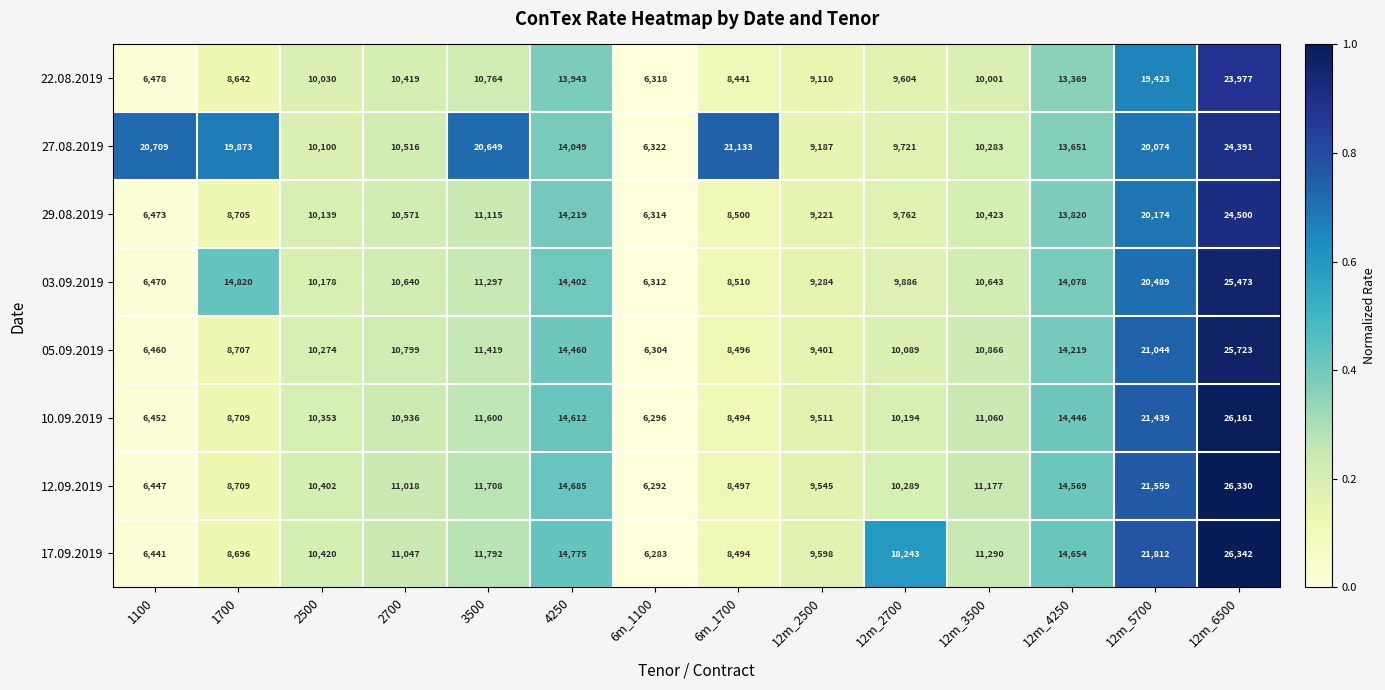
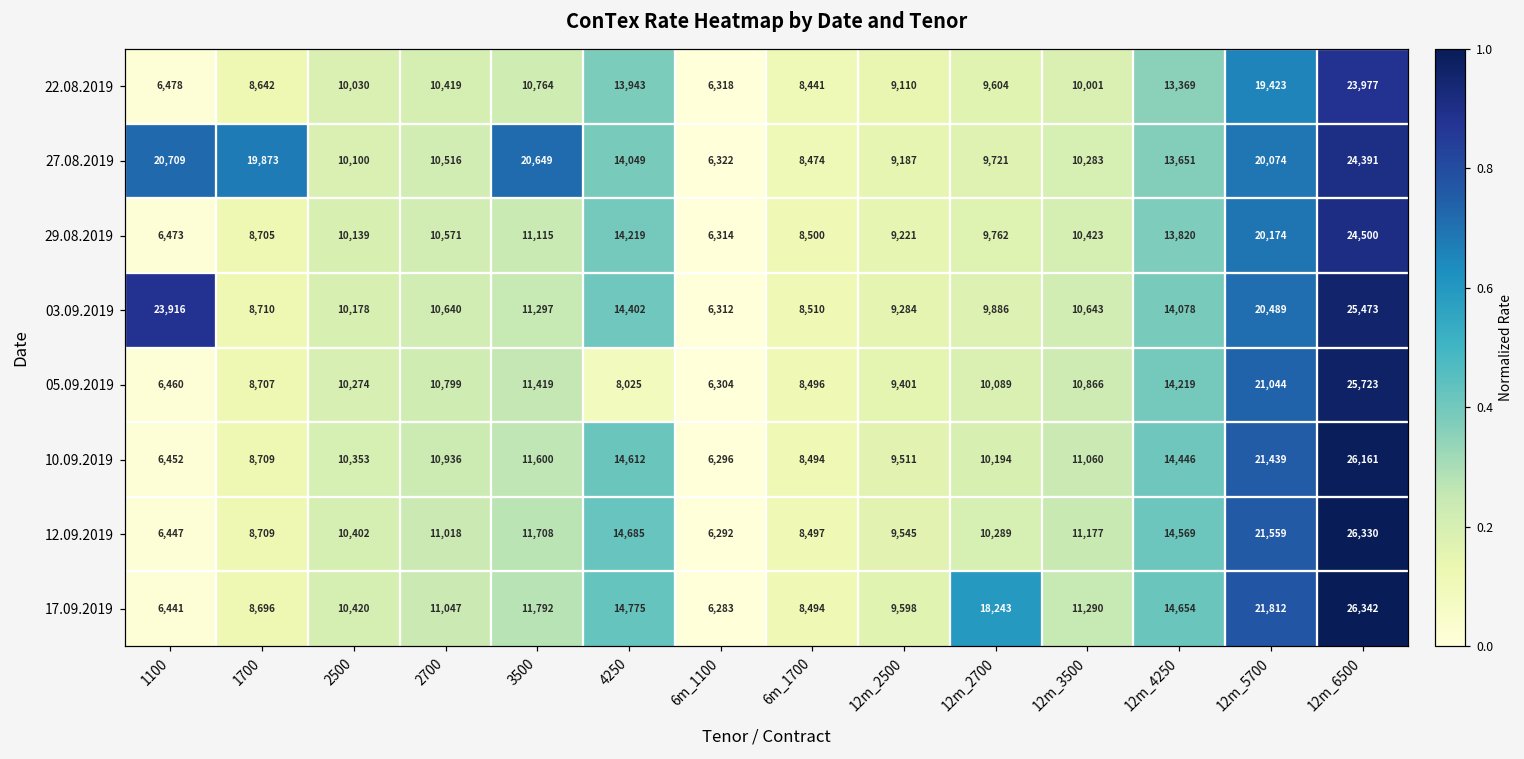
27.08.2019, 6m_1700: 21,133 -> 8,474
03.09.2019, 1100: 6,470 -> 23,916
03.09.2019, 1700: 14,820 -> 8,710
05.09.2019, 4250: 14,460 -> 8,025
